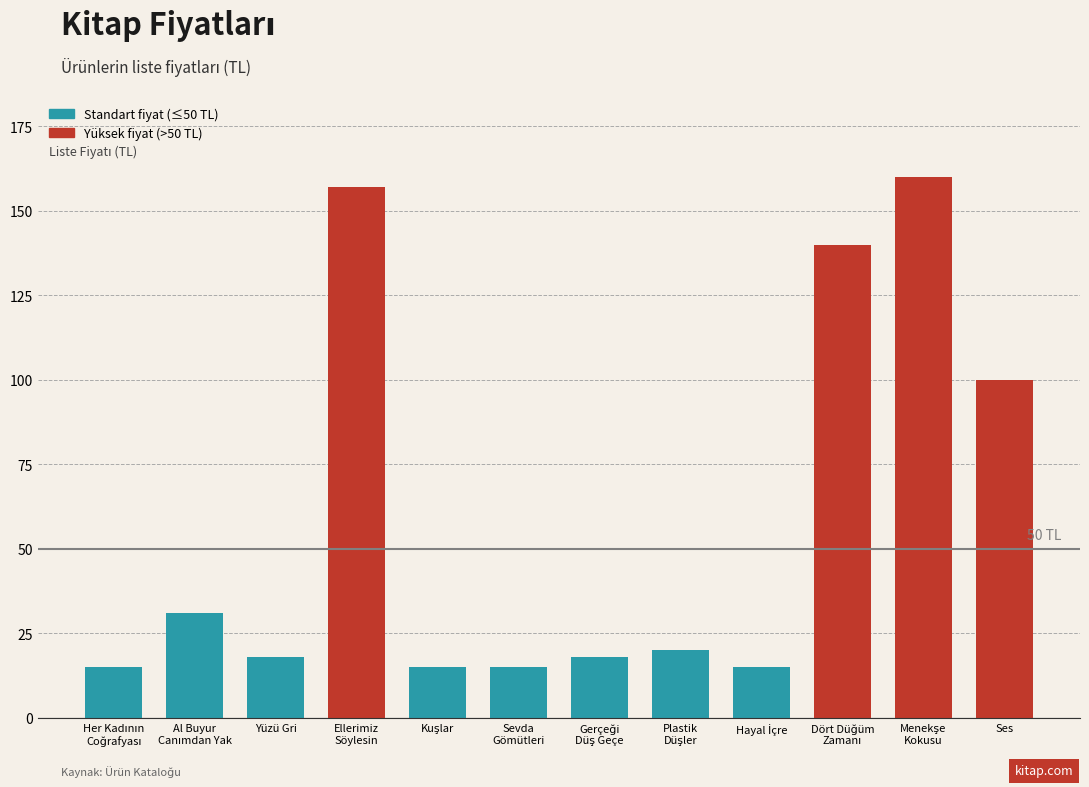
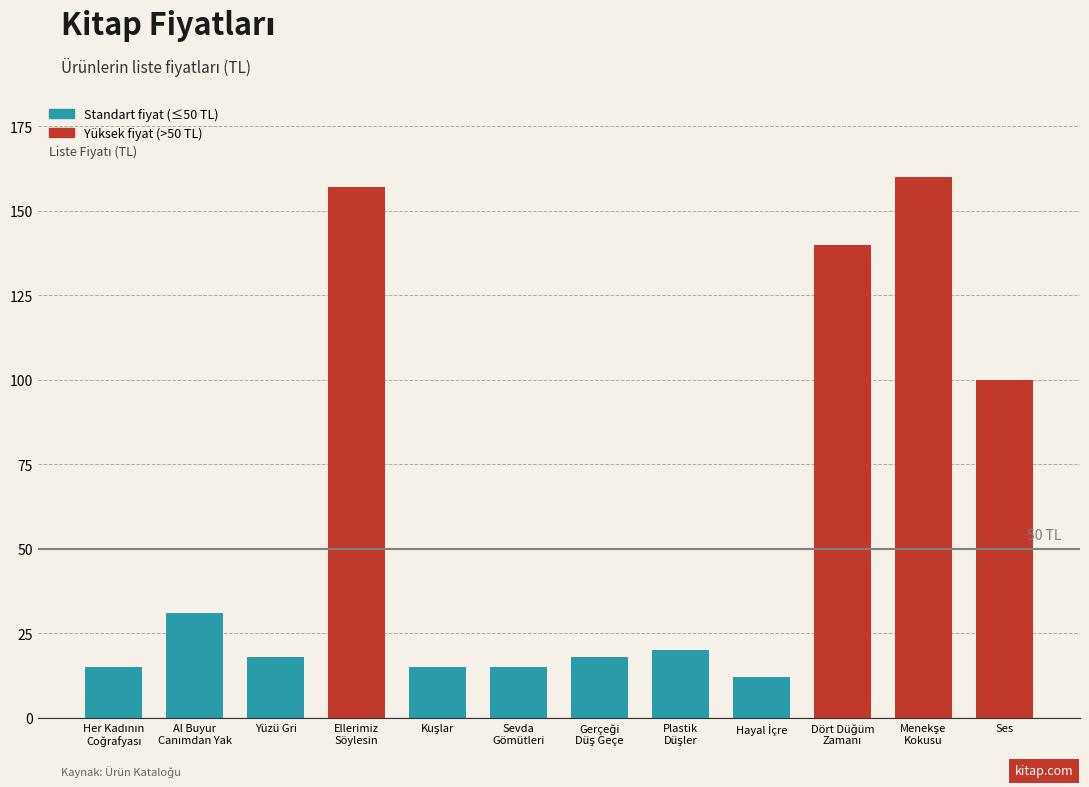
Hayal İçre: 15 -> 12
